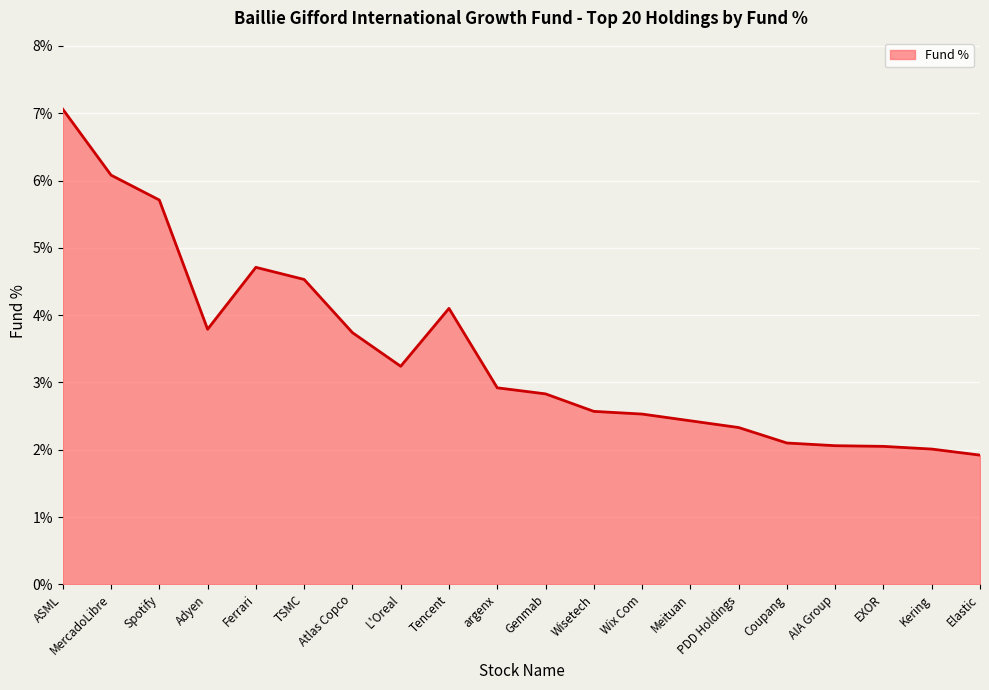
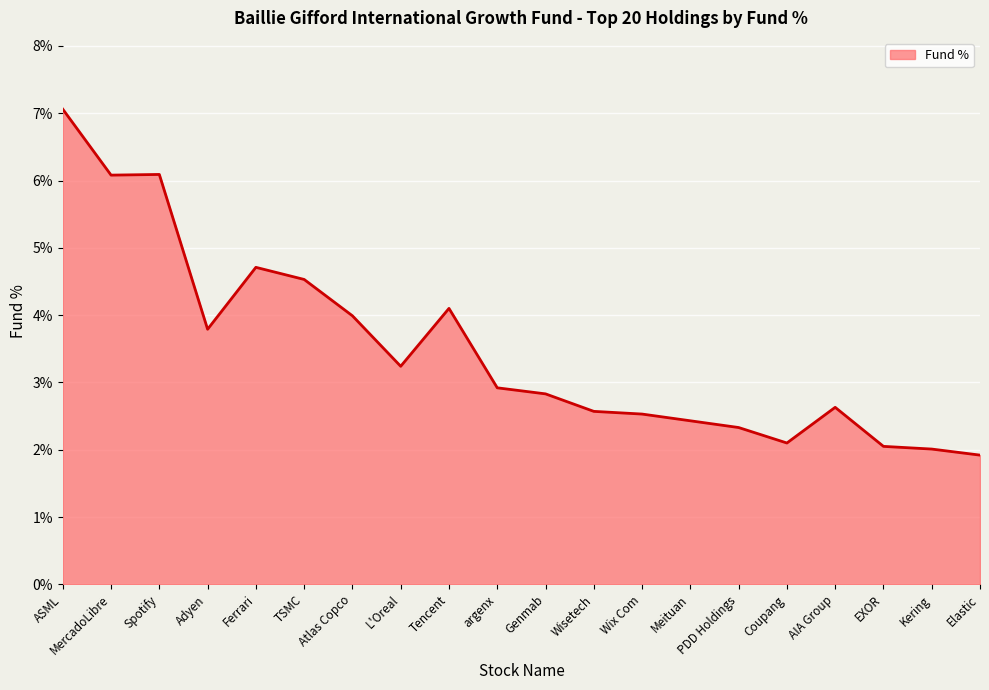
Spotify: 5.7% -> 6.1%
Atlas Copco: 3.7% -> 4.0%
AIA Group: 2.1% -> 2.6%
